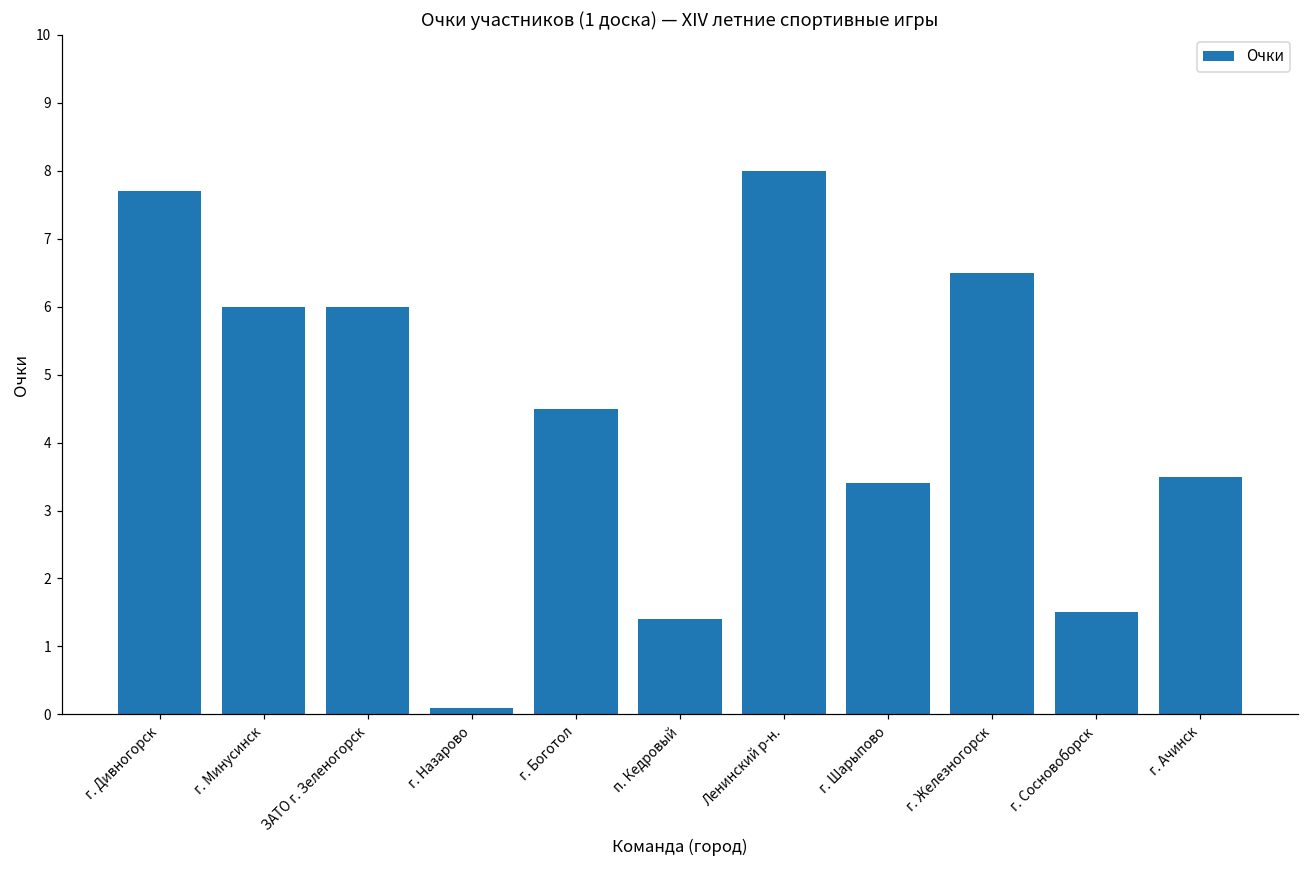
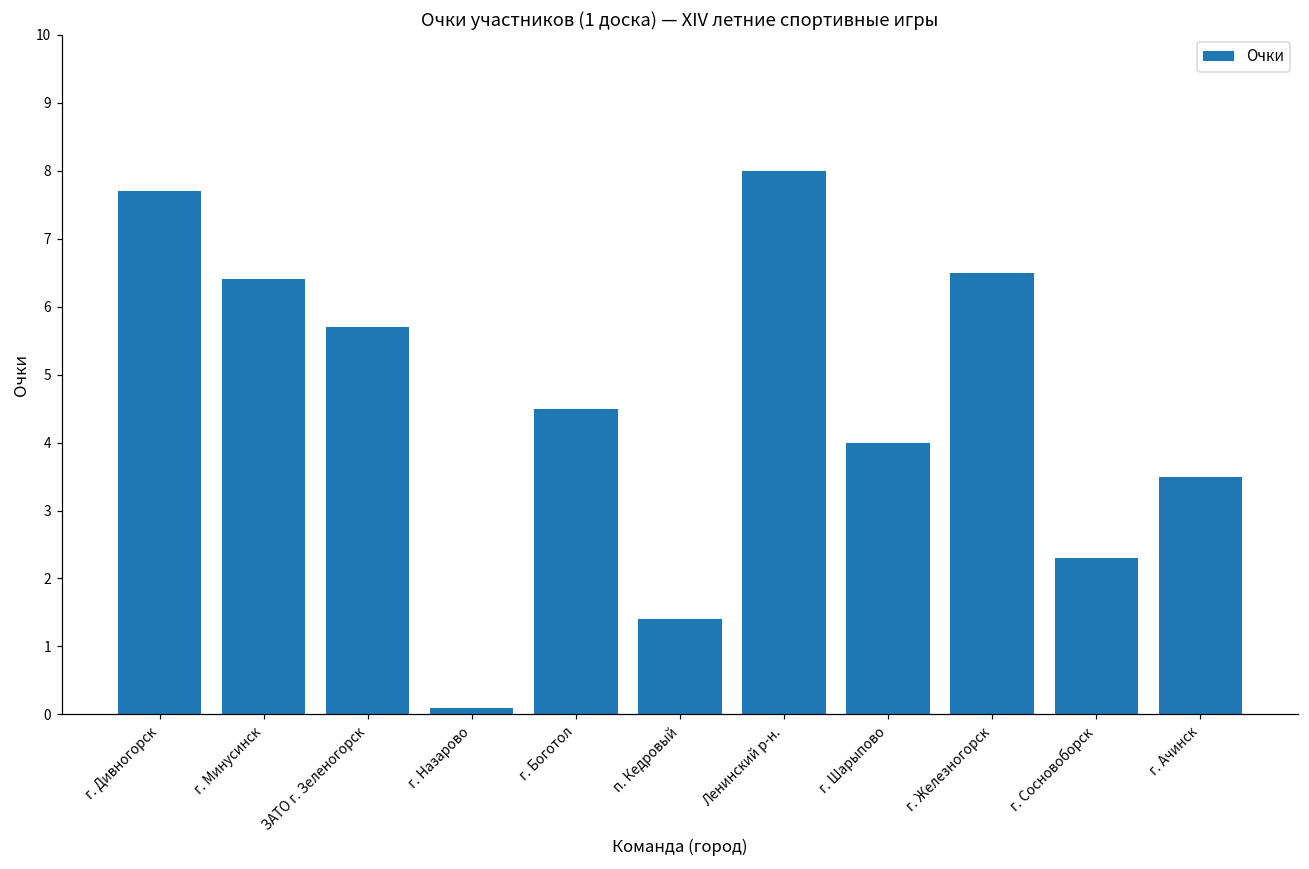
г. Минусинск: 6.0 -> 6.4
ЗАТО г. Зеленогорск: 6.0 -> 5.7
г. Шарыпово: 3.4 -> 4.0
г. Сосновоборск: 1.5 -> 2.3
